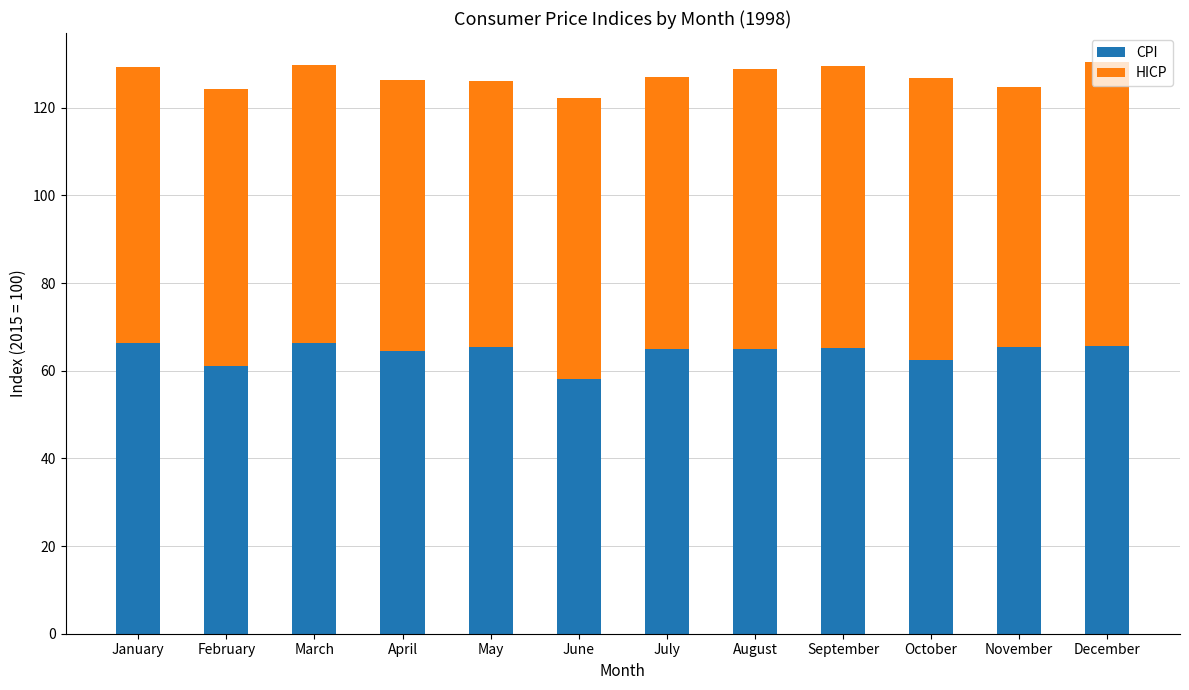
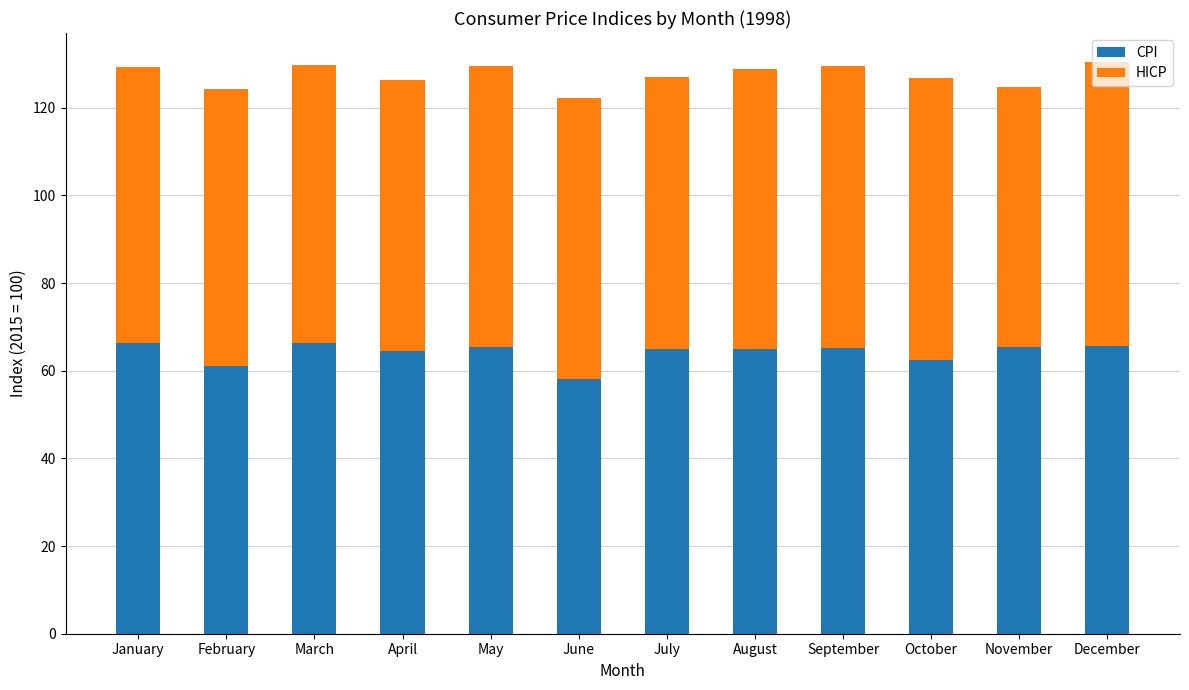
HICP, May: 61 -> 64
